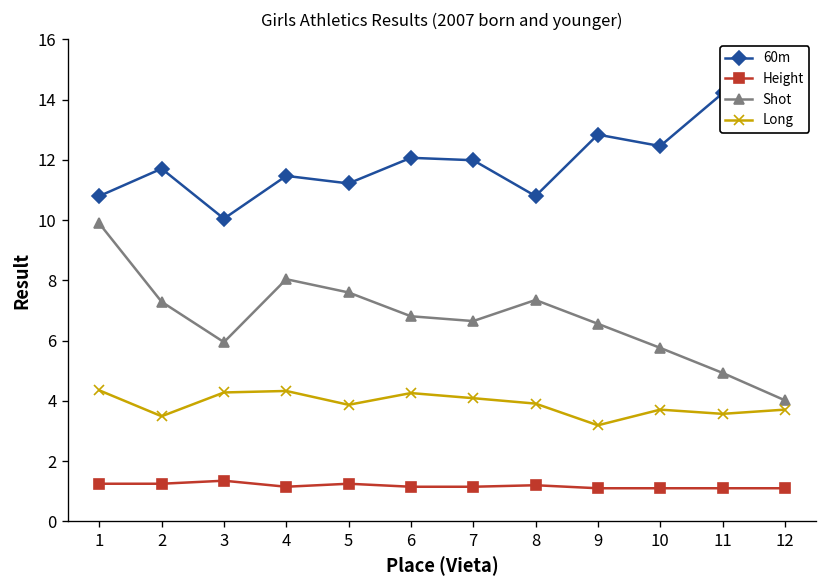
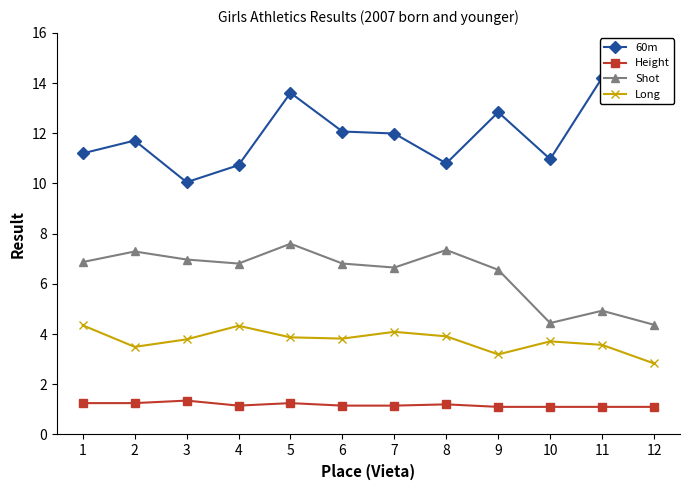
60m, 1: 10.8 -> 11.2
Shot, 1: 9.9 -> 6.9
Shot, 3: 6.0 -> 7.0
Long, 3: 4.3 -> 3.8
60m, 4: 11.5 -> 10.7
Shot, 4: 8.0 -> 6.8
60m, 5: 11.2 -> 13.6
Long, 6: 4.3 -> 3.8
60m, 10: 12.5 -> 11.0
Shot, 10: 5.8 -> 4.4
Shot, 12: 4.0 -> 4.4
Long, 12: 3.7 -> 2.8
